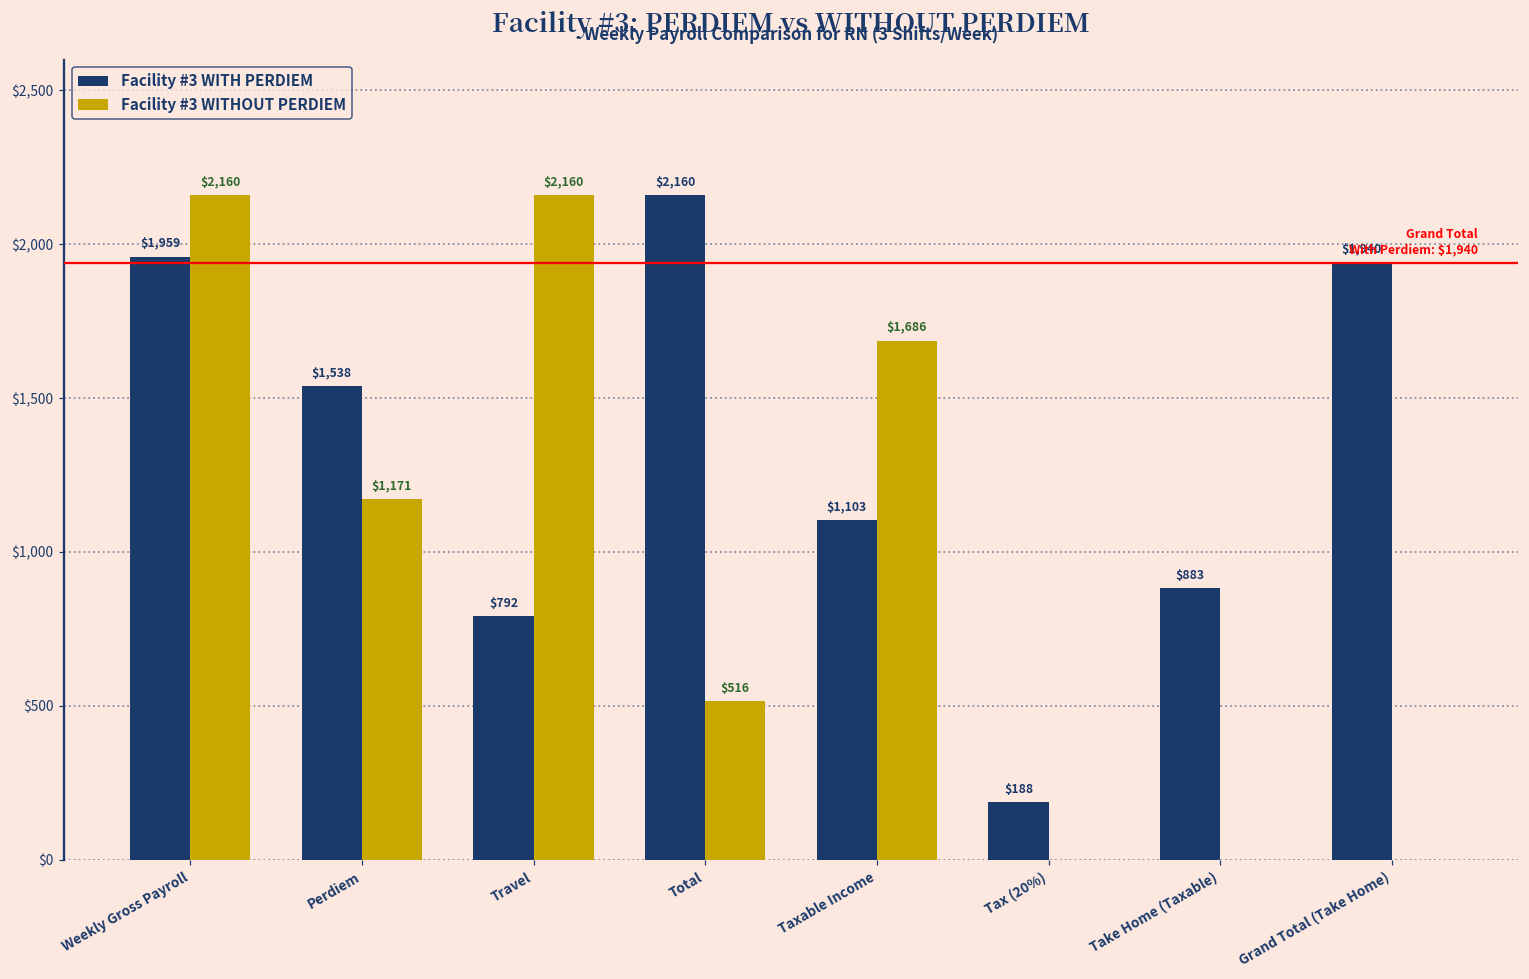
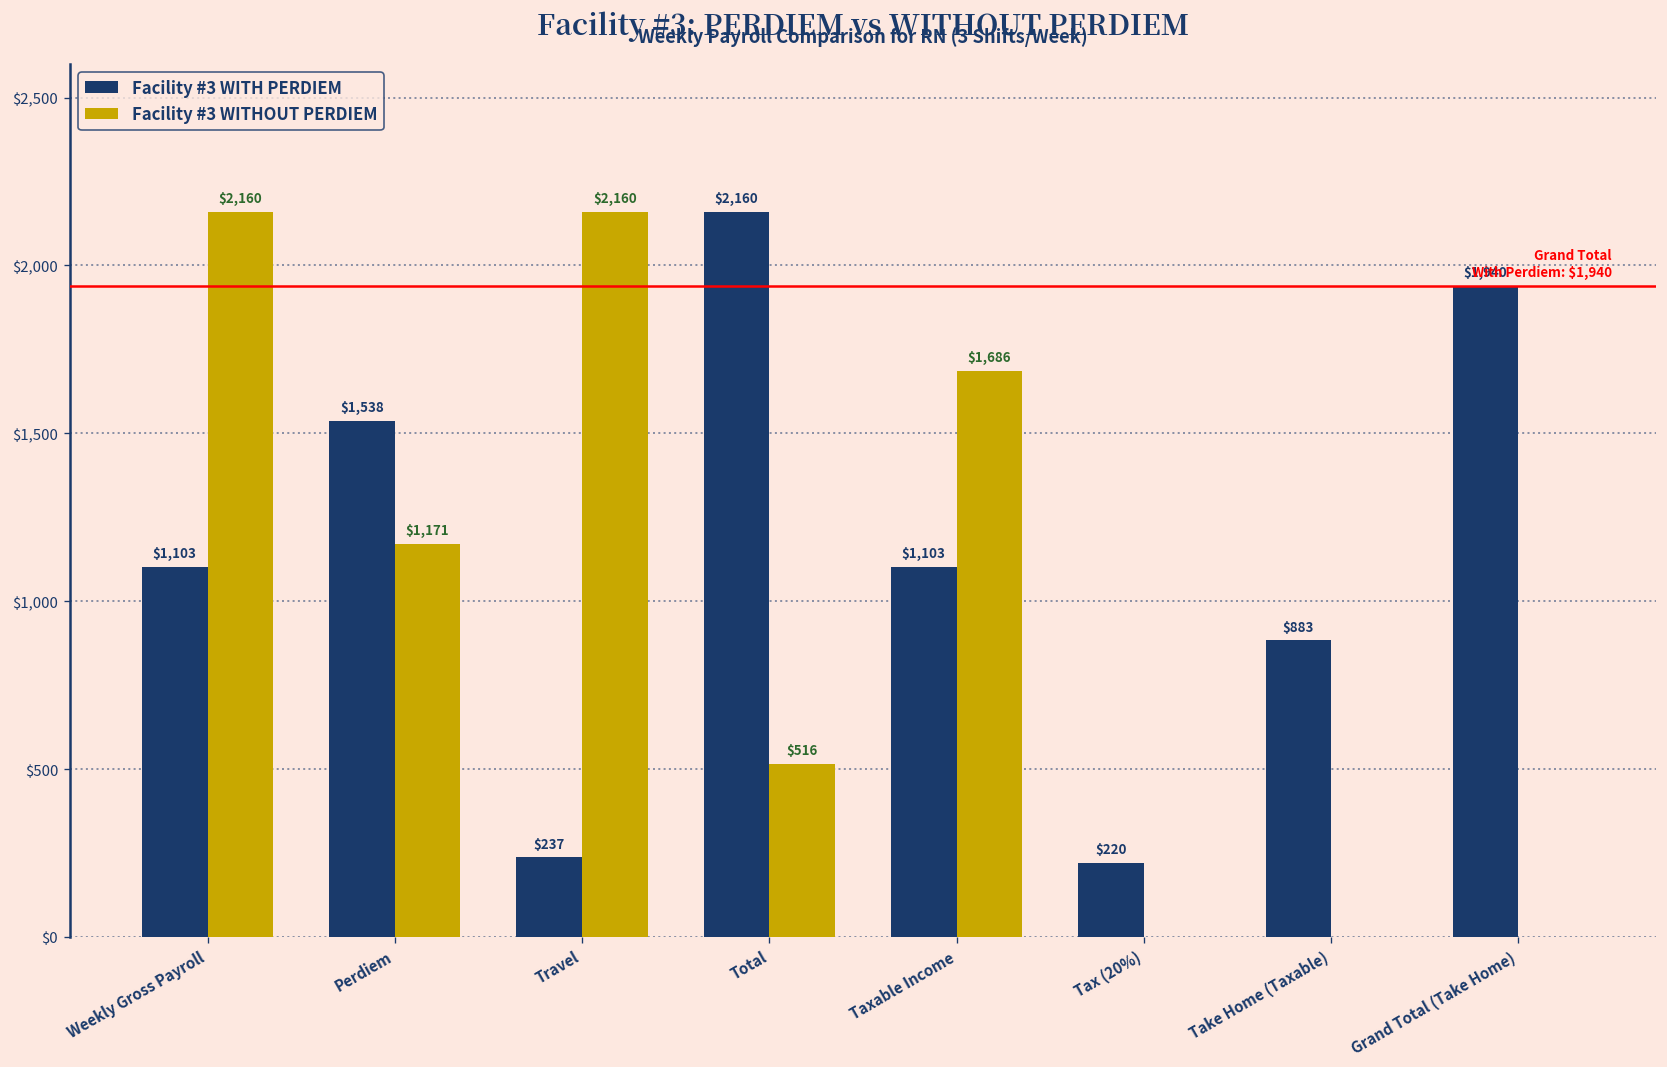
Facility #3 WITH PERDIEM, Weekly Gross Payroll: $1,959 -> $1,103
Facility #3 WITH PERDIEM, Travel: $792 -> $237
Facility #3 WITH PERDIEM, Tax (20%): $188 -> $220
